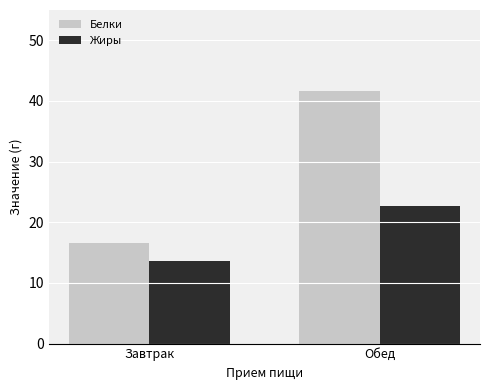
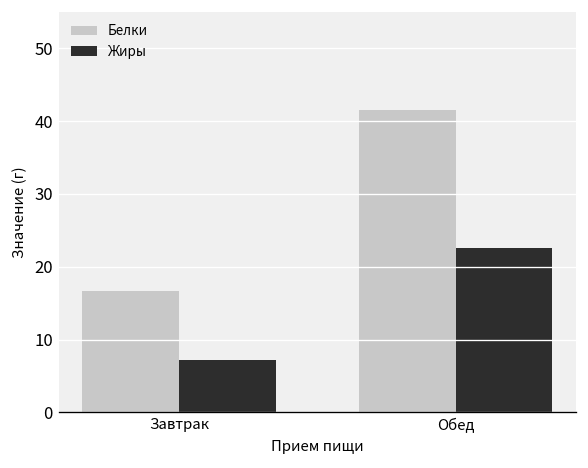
Жиры, Завтрак: 14 -> 7
